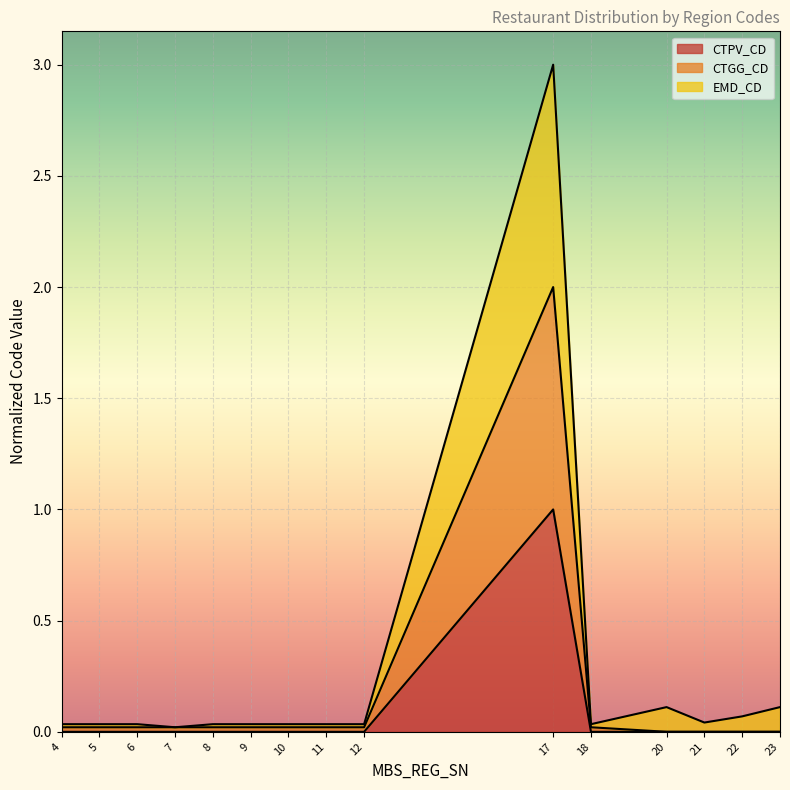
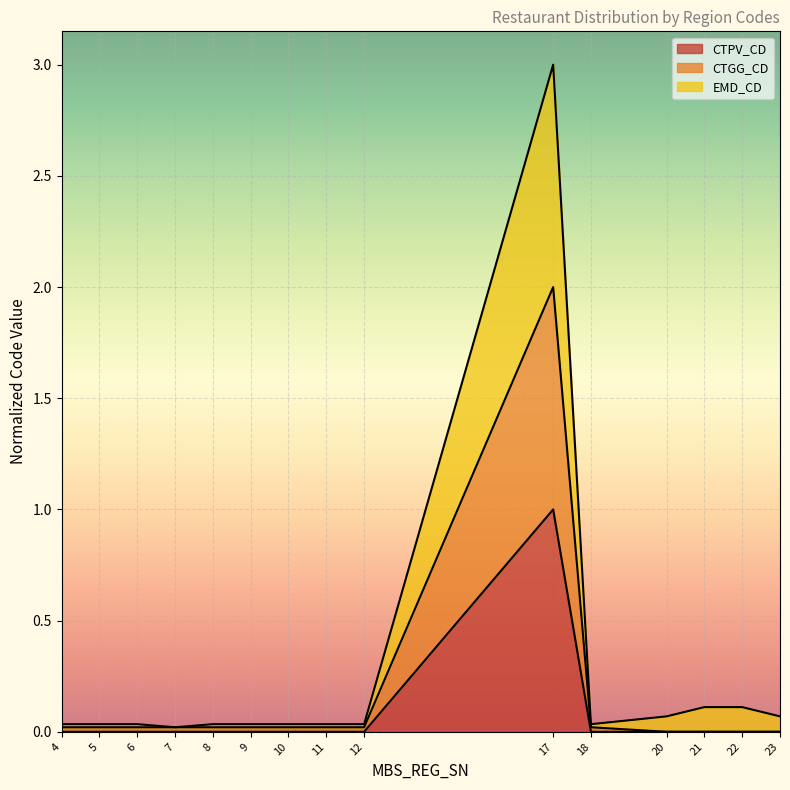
EMD_CD, 20: 0.11 -> 0.07
EMD_CD, 21: 0.04 -> 0.11
EMD_CD, 22: 0.07 -> 0.11
EMD_CD, 23: 0.11 -> 0.07
